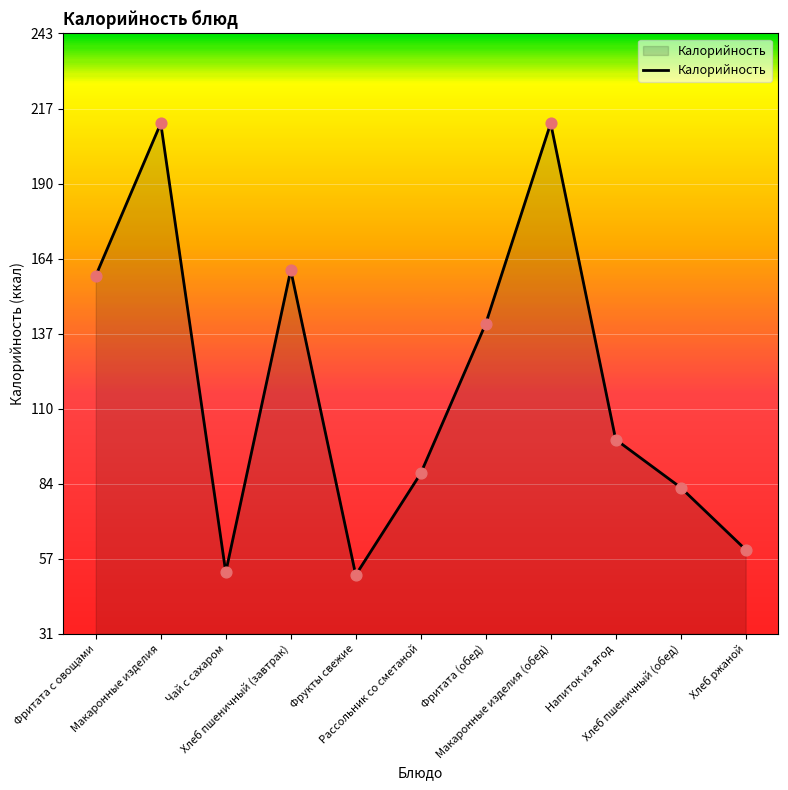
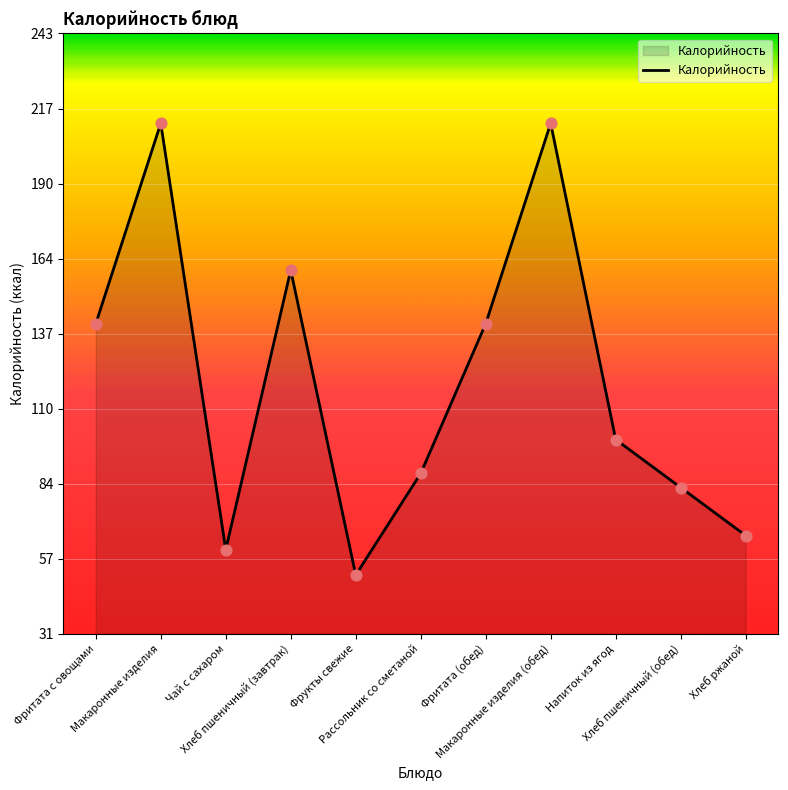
Фритата с овощами: 158 -> 141
Чай с сахаром: 53 -> 61
Хлеб ржаной: 61 -> 66
